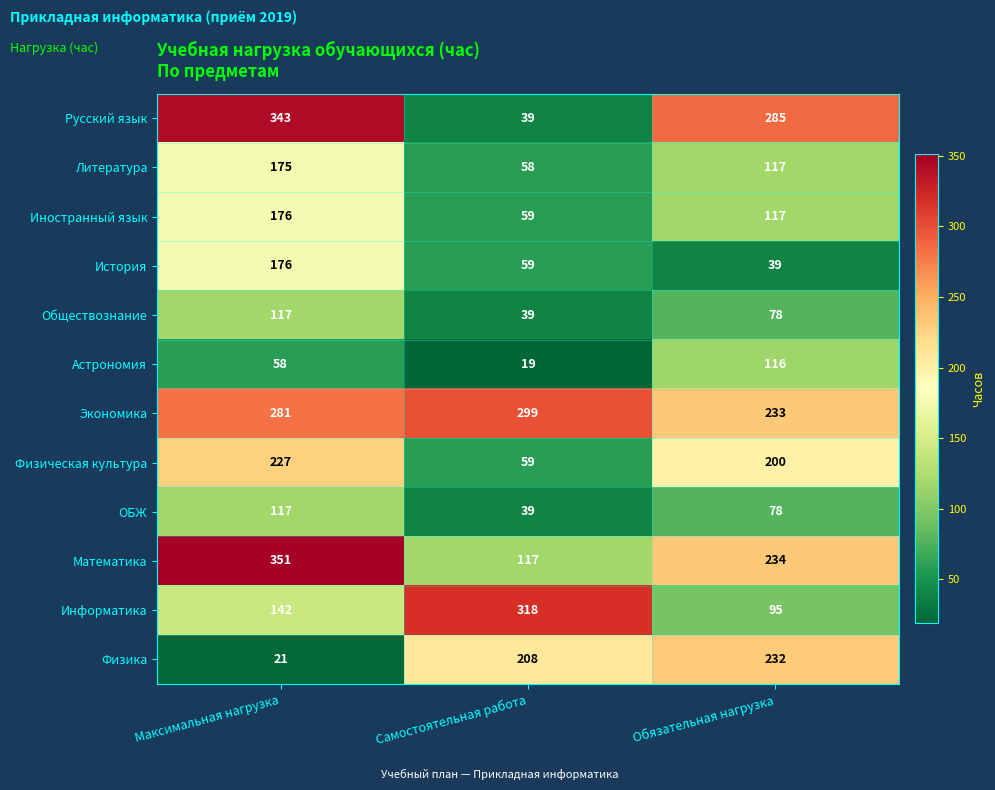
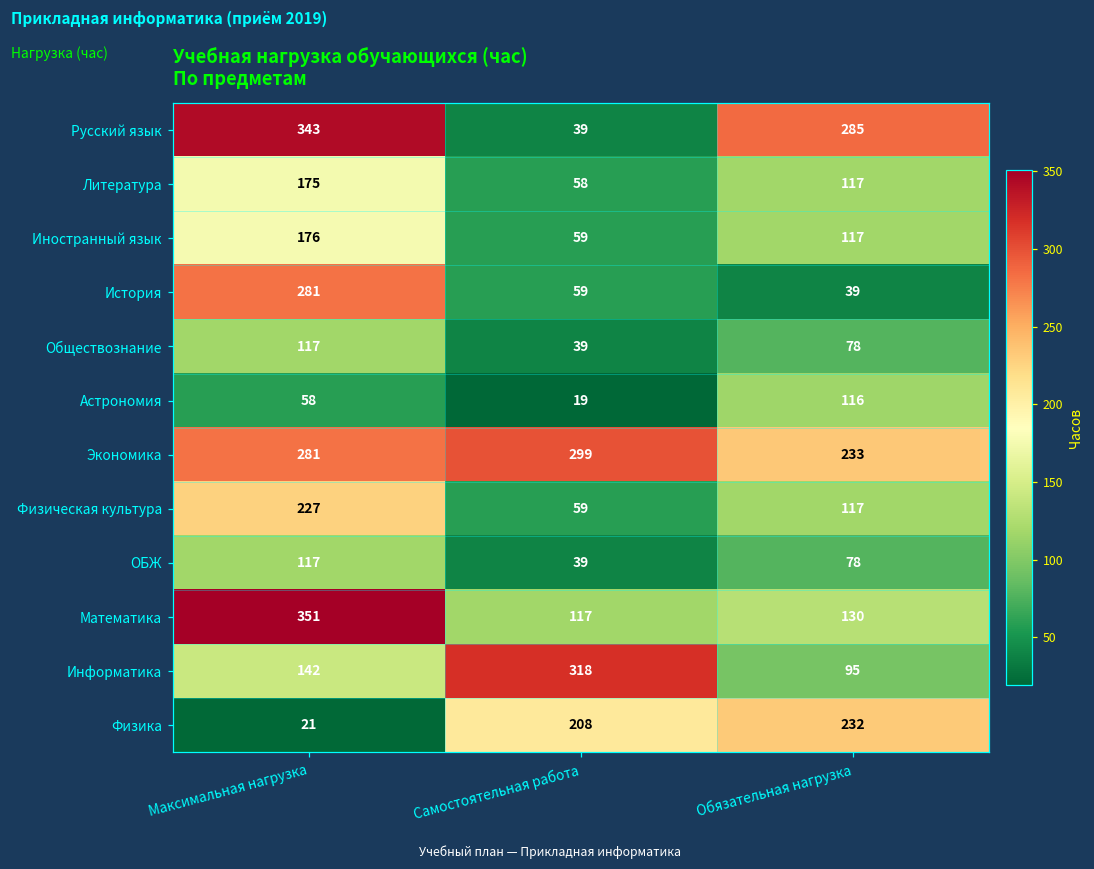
История, Максимальная нагрузка: 176 -> 281
Физическая культура, Обязательная нагрузка: 200 -> 117
Математика, Обязательная нагрузка: 234 -> 130
